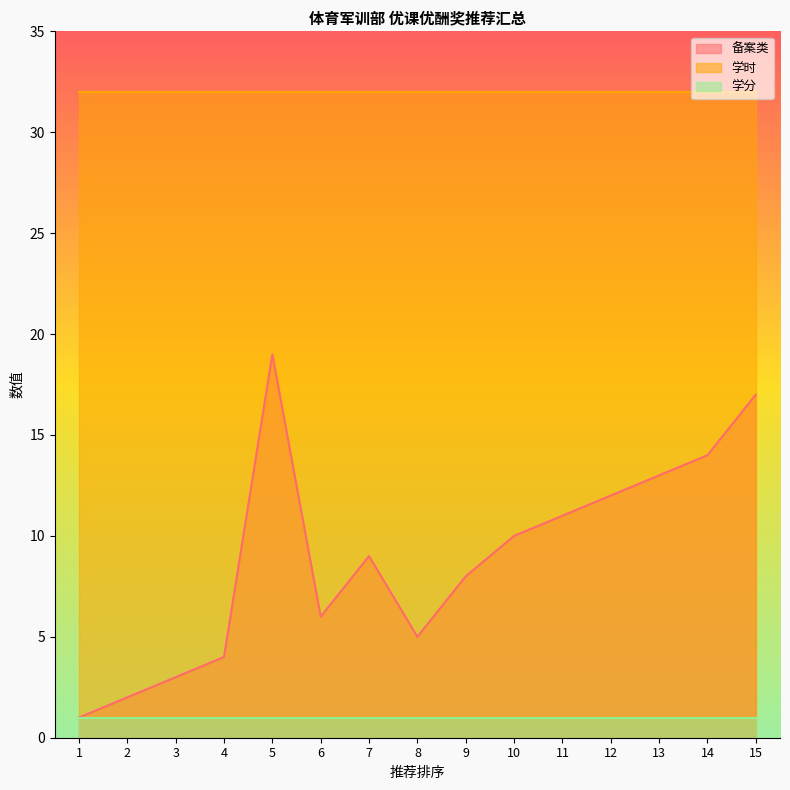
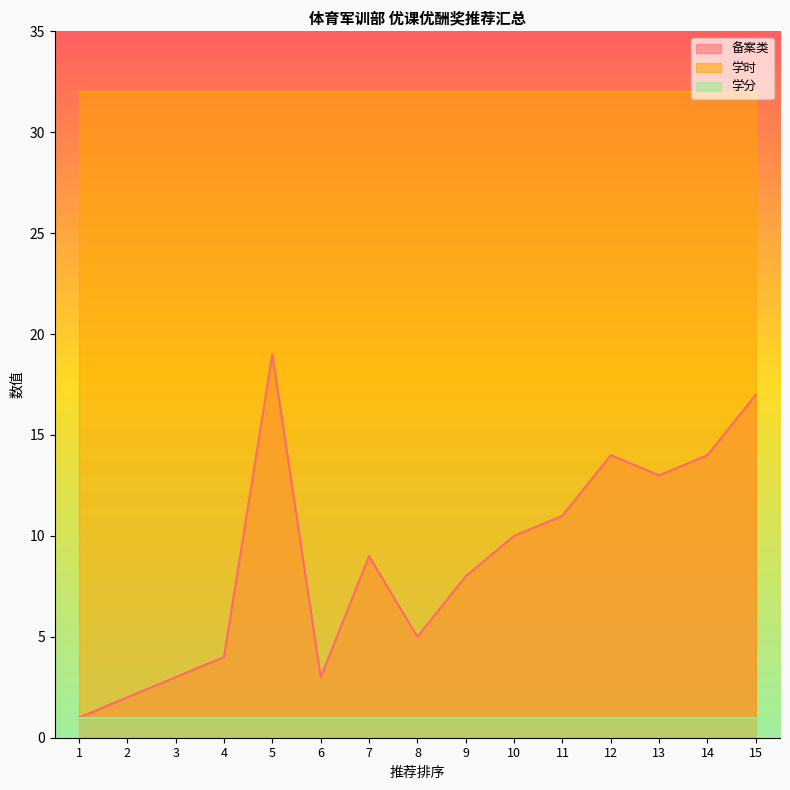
备案类, 6: 6 -> 3
备案类, 12: 12 -> 14
